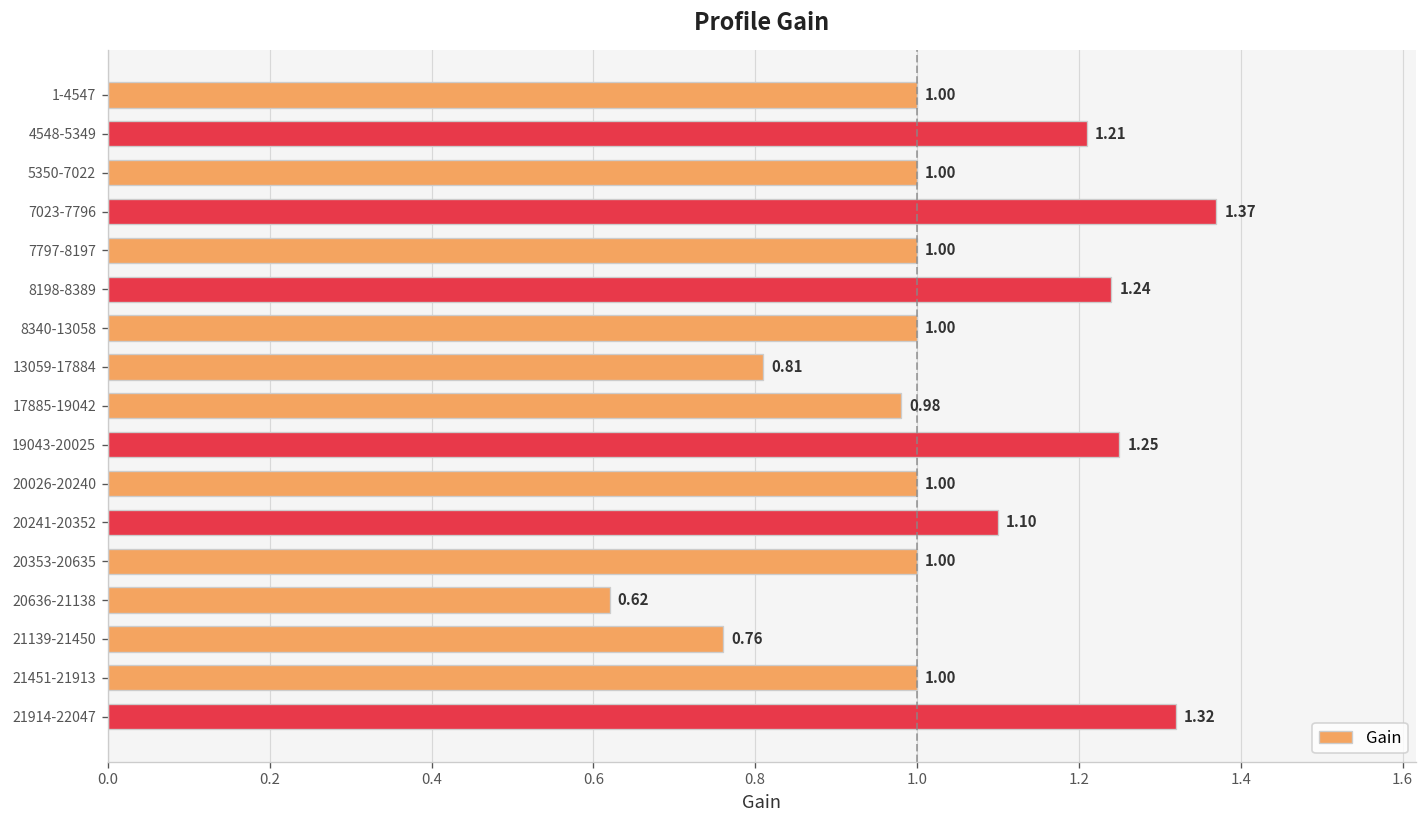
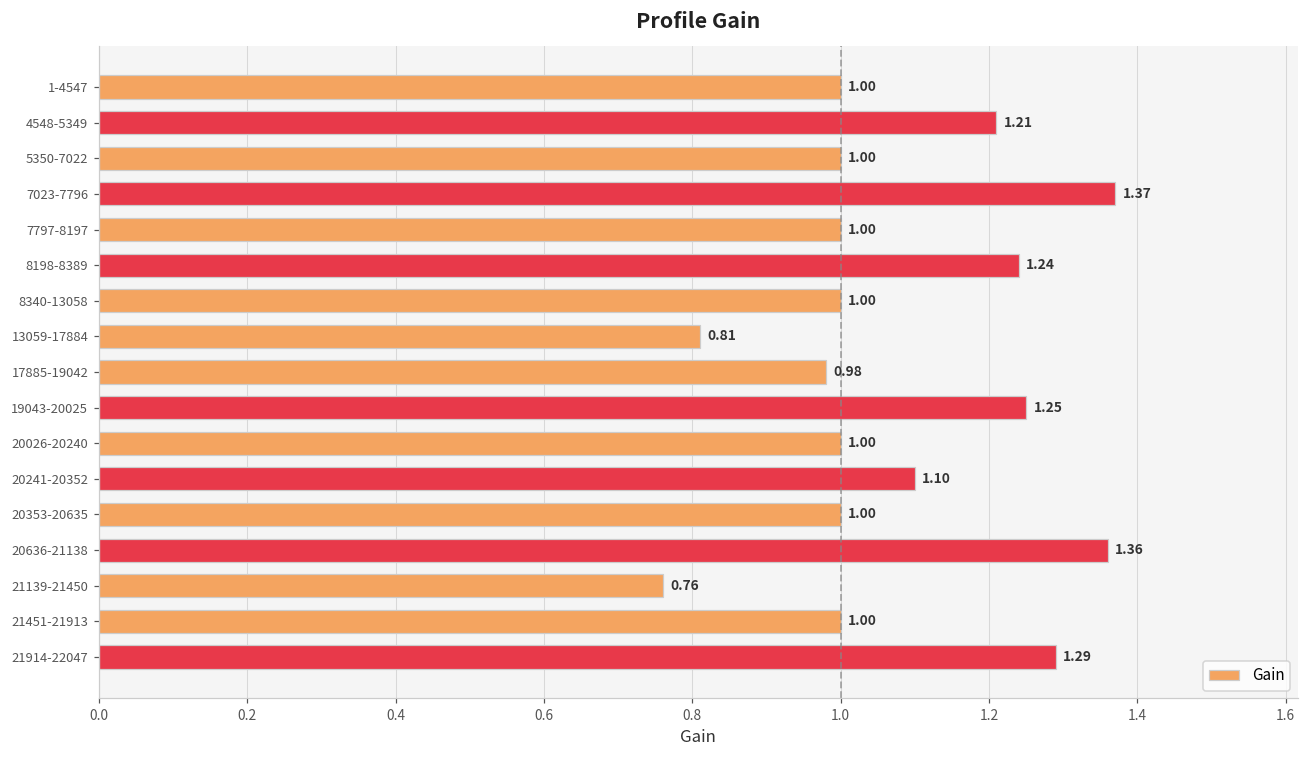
20636-21138: 0.62 -> 1.36
21914-22047: 1.32 -> 1.29
